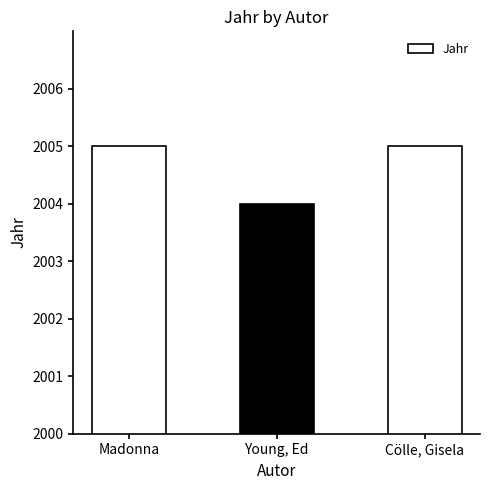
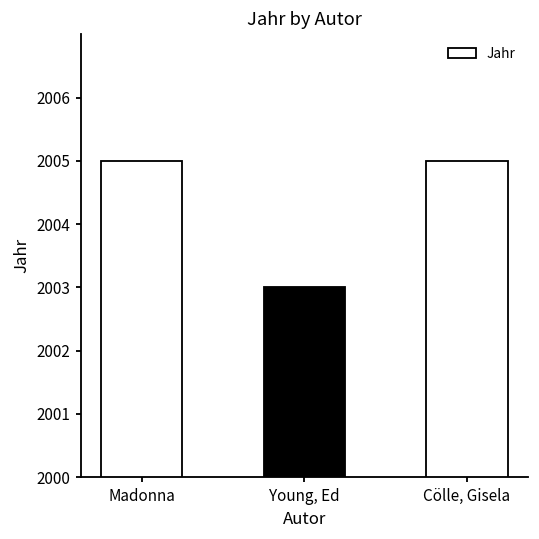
Young, Ed: 2004 -> 2003
